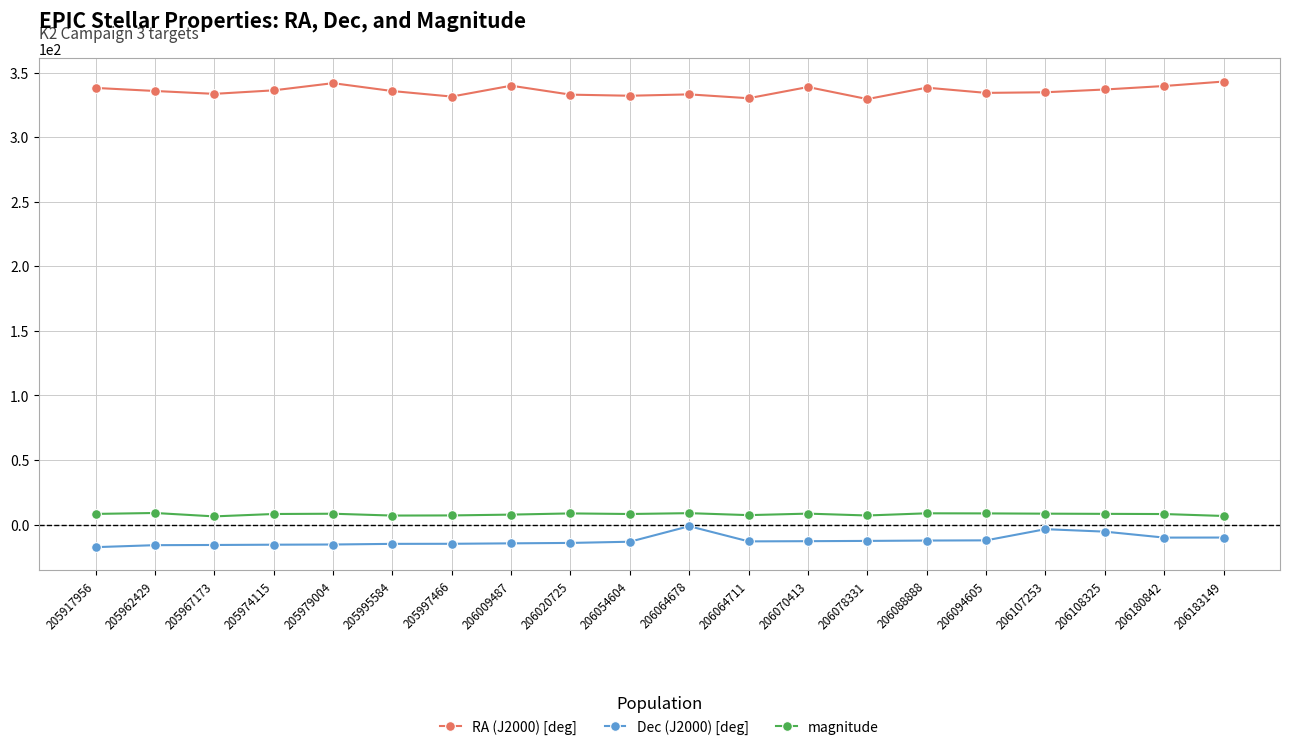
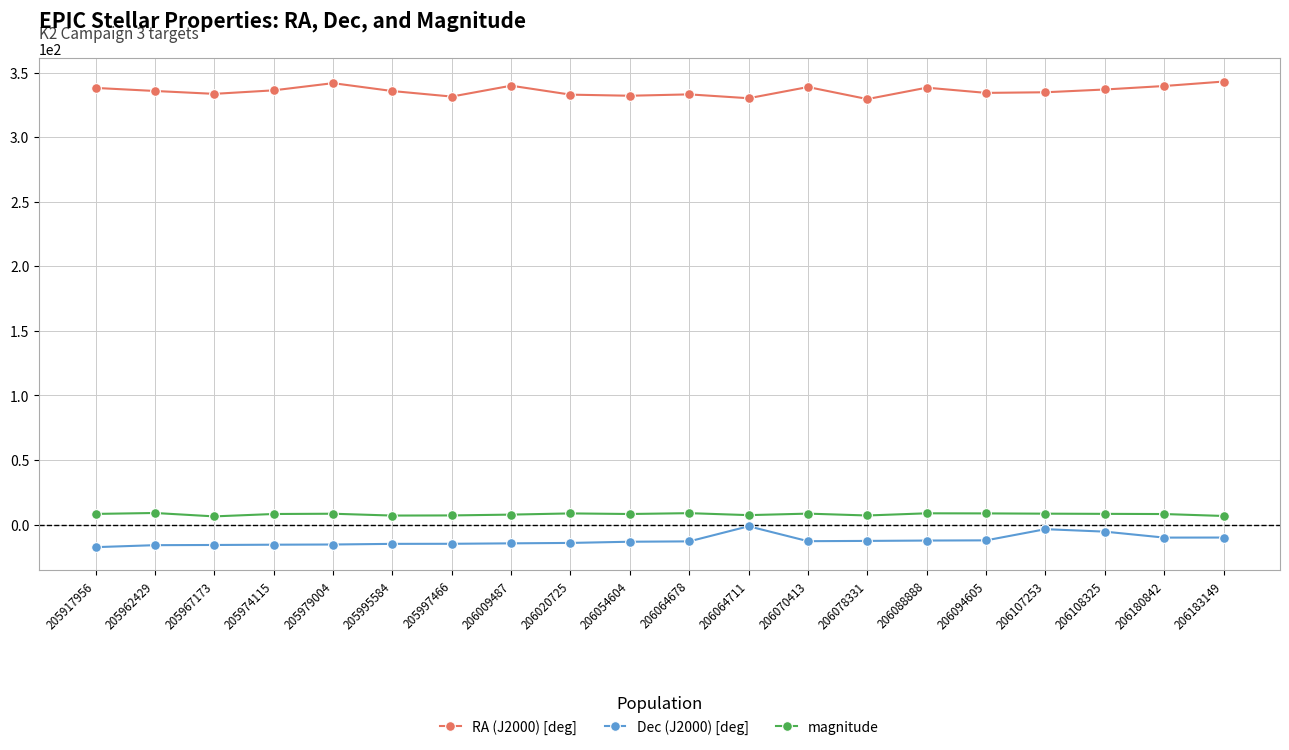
Dec (J2000) [deg], 206064678: -1 -> -13
Dec (J2000) [deg], 206064711: -13 -> -1
